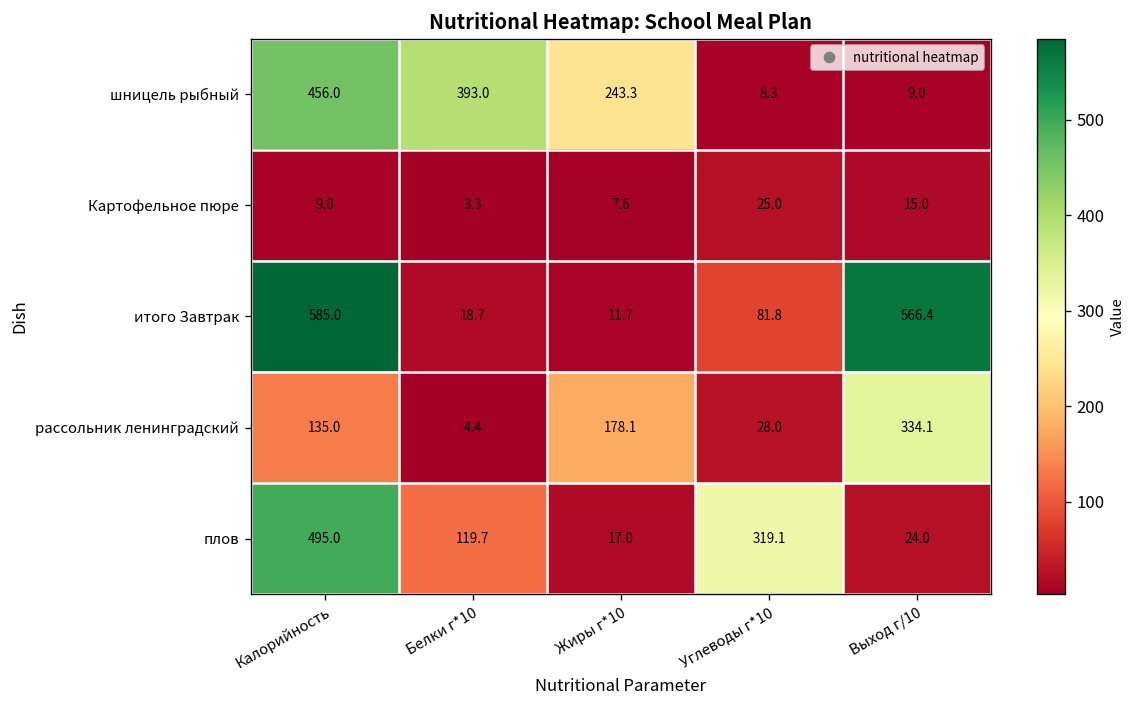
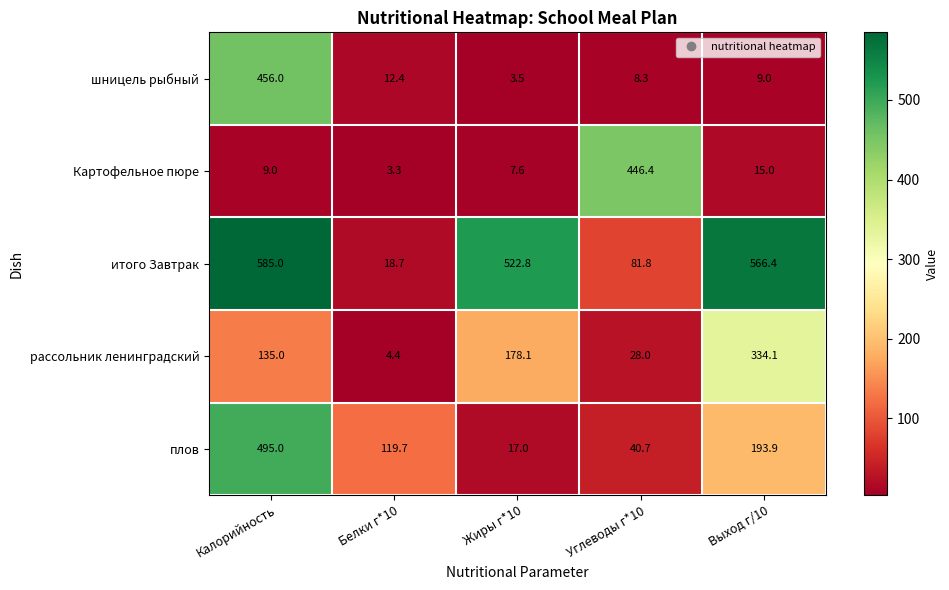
шницель рыбный, Белки г*10: 393.0 -> 12.4
шницель рыбный, Жиры г*10: 243.3 -> 3.5
Картофельное пюре, Углеводы г*10: 25.0 -> 446.4
итого Завтрак, Жиры г*10: 11.7 -> 522.8
плов, Углеводы г*10: 319.1 -> 40.7
плов, Выход г/10: 24.0 -> 193.9
